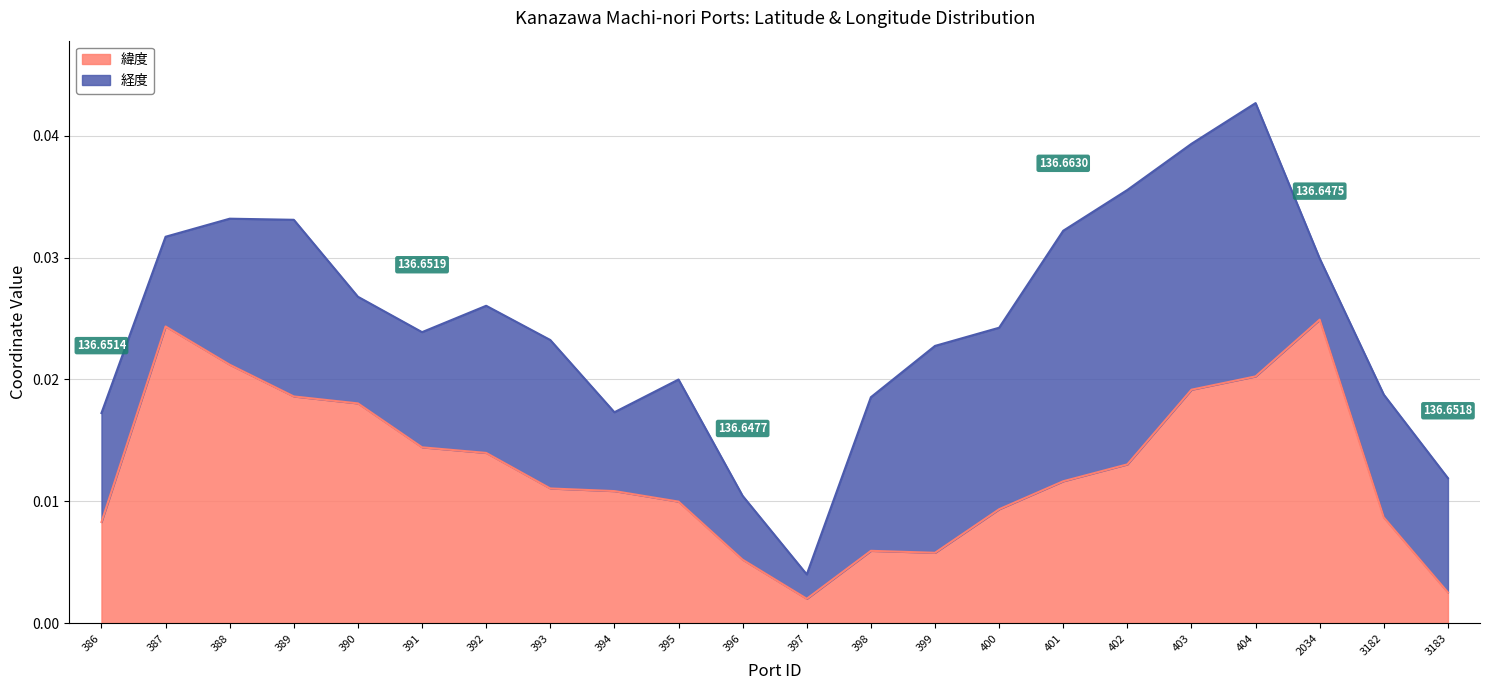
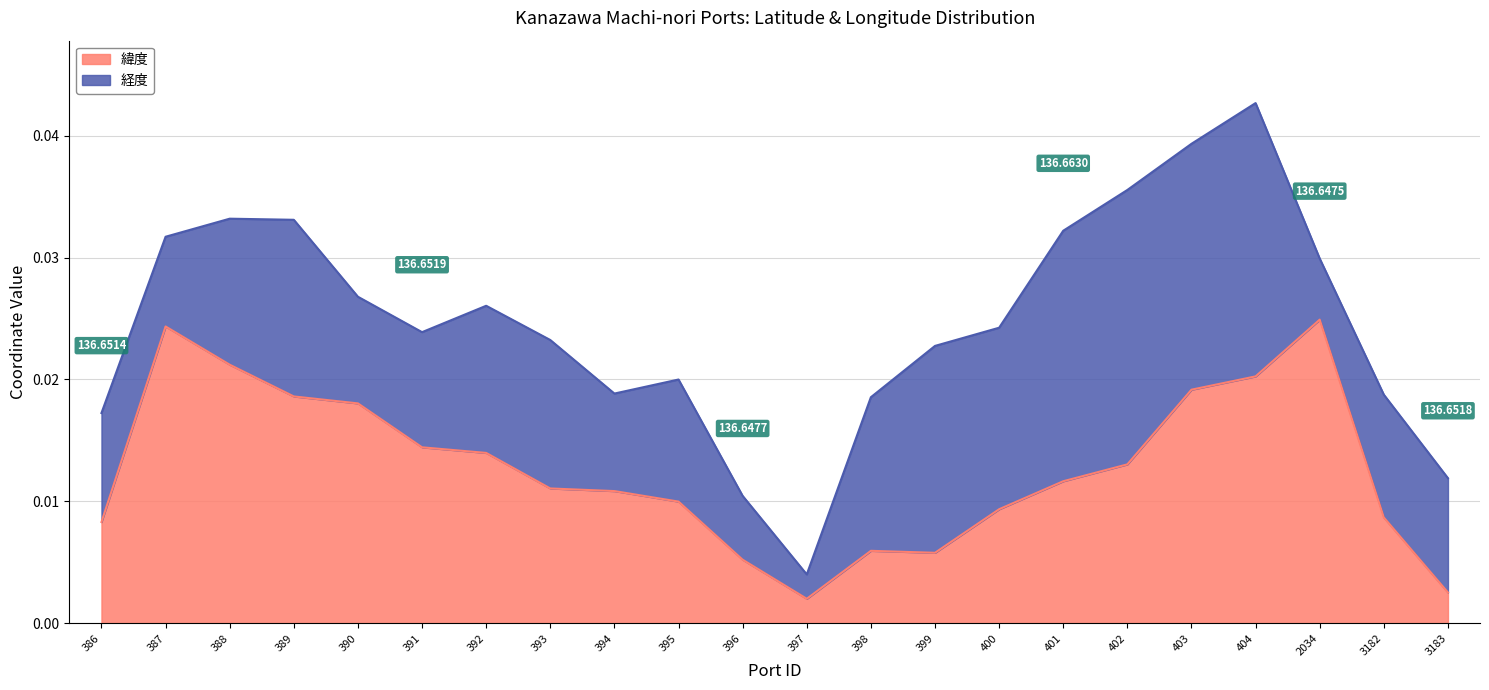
経度, 394: 0.0065 -> 0.0080
